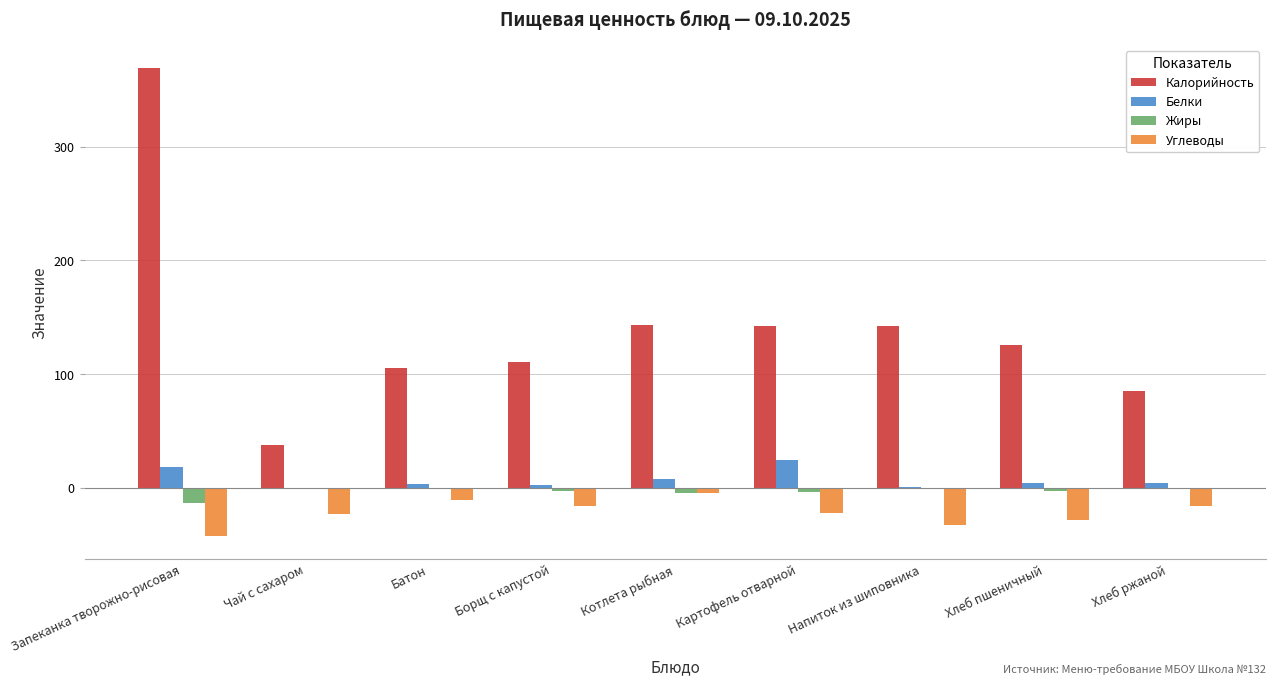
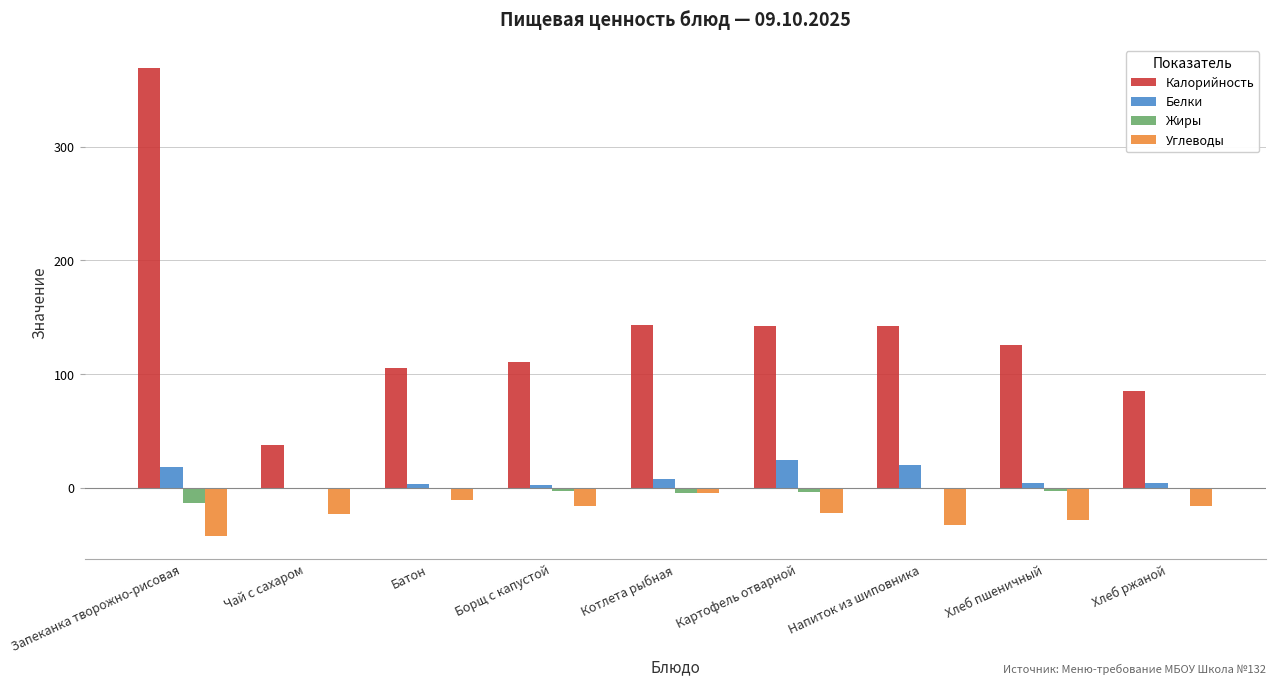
Белки, Напиток из шиповника: 1 -> 20
